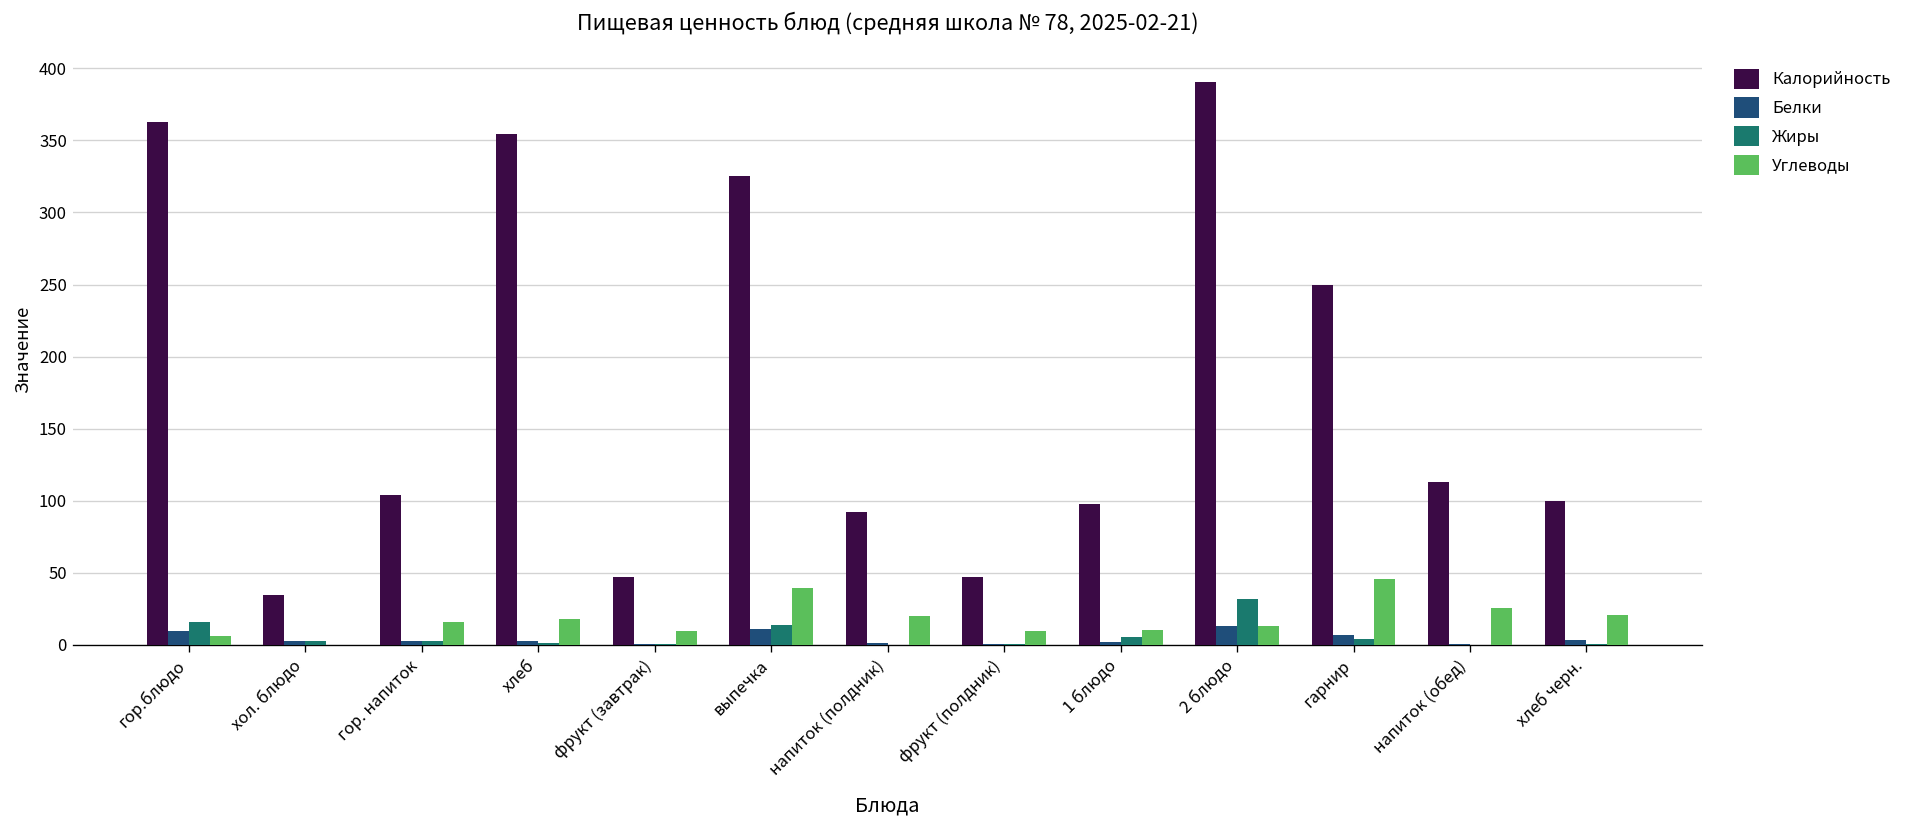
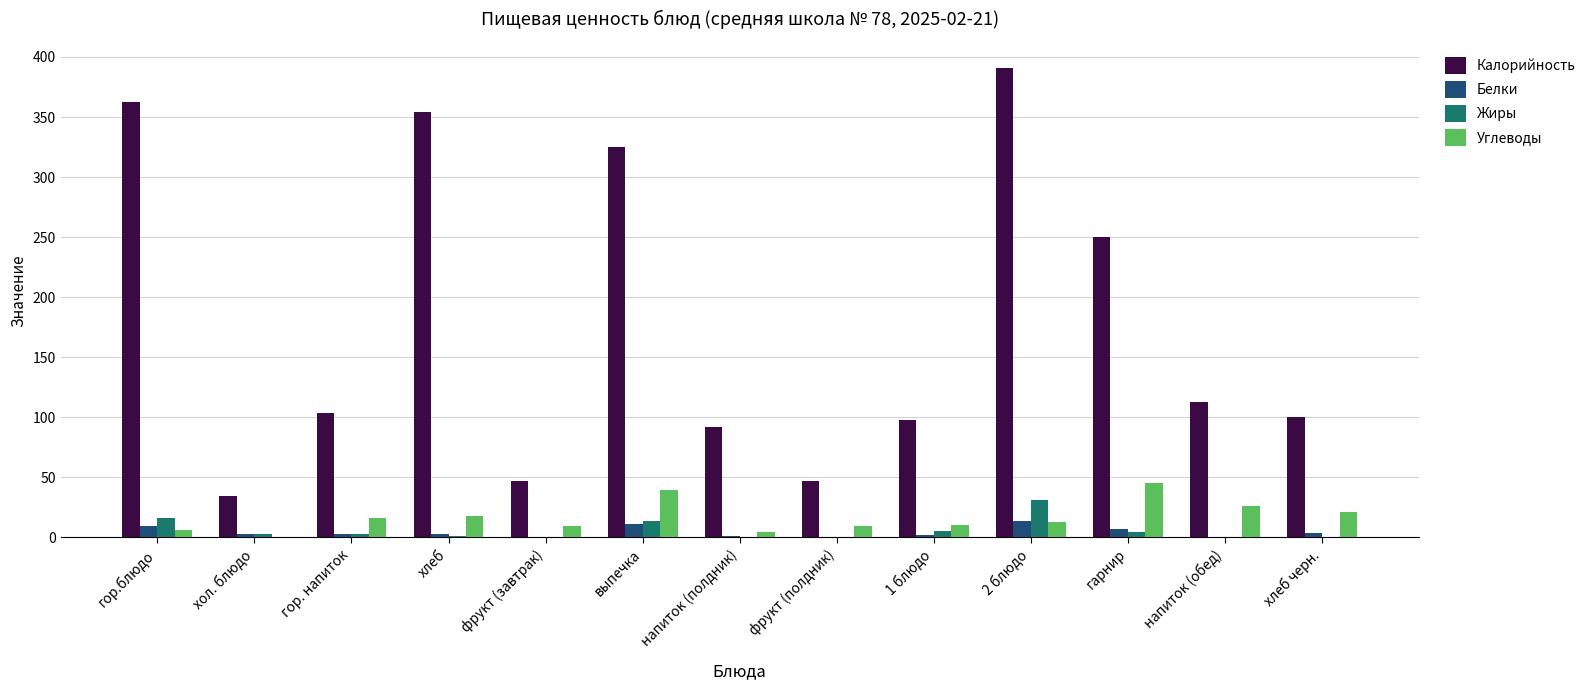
Углеводы, напиток (полдник): 20 -> 4
